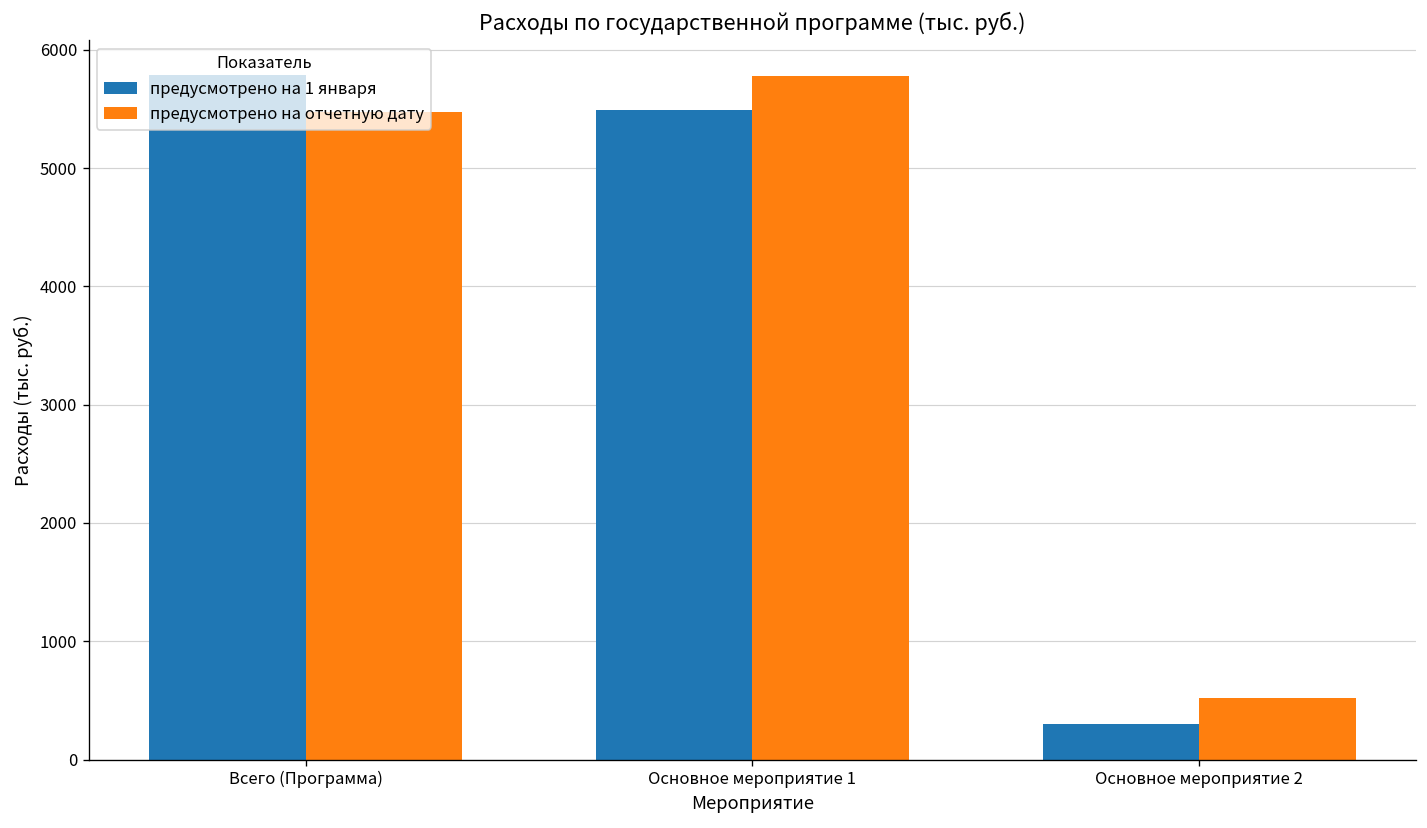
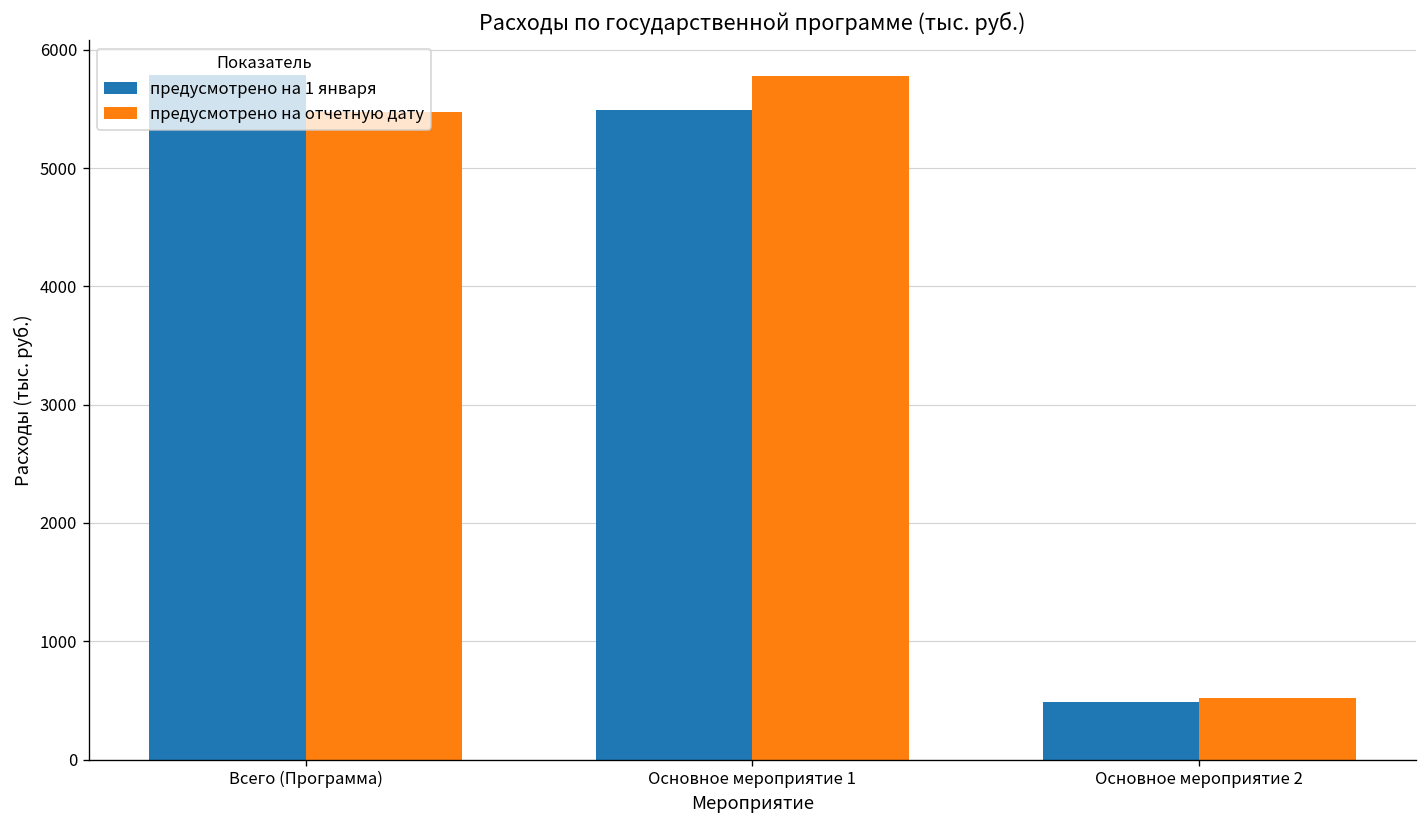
предусмотрено на 1 января, Основное мероприятие 2: 300 -> 500
